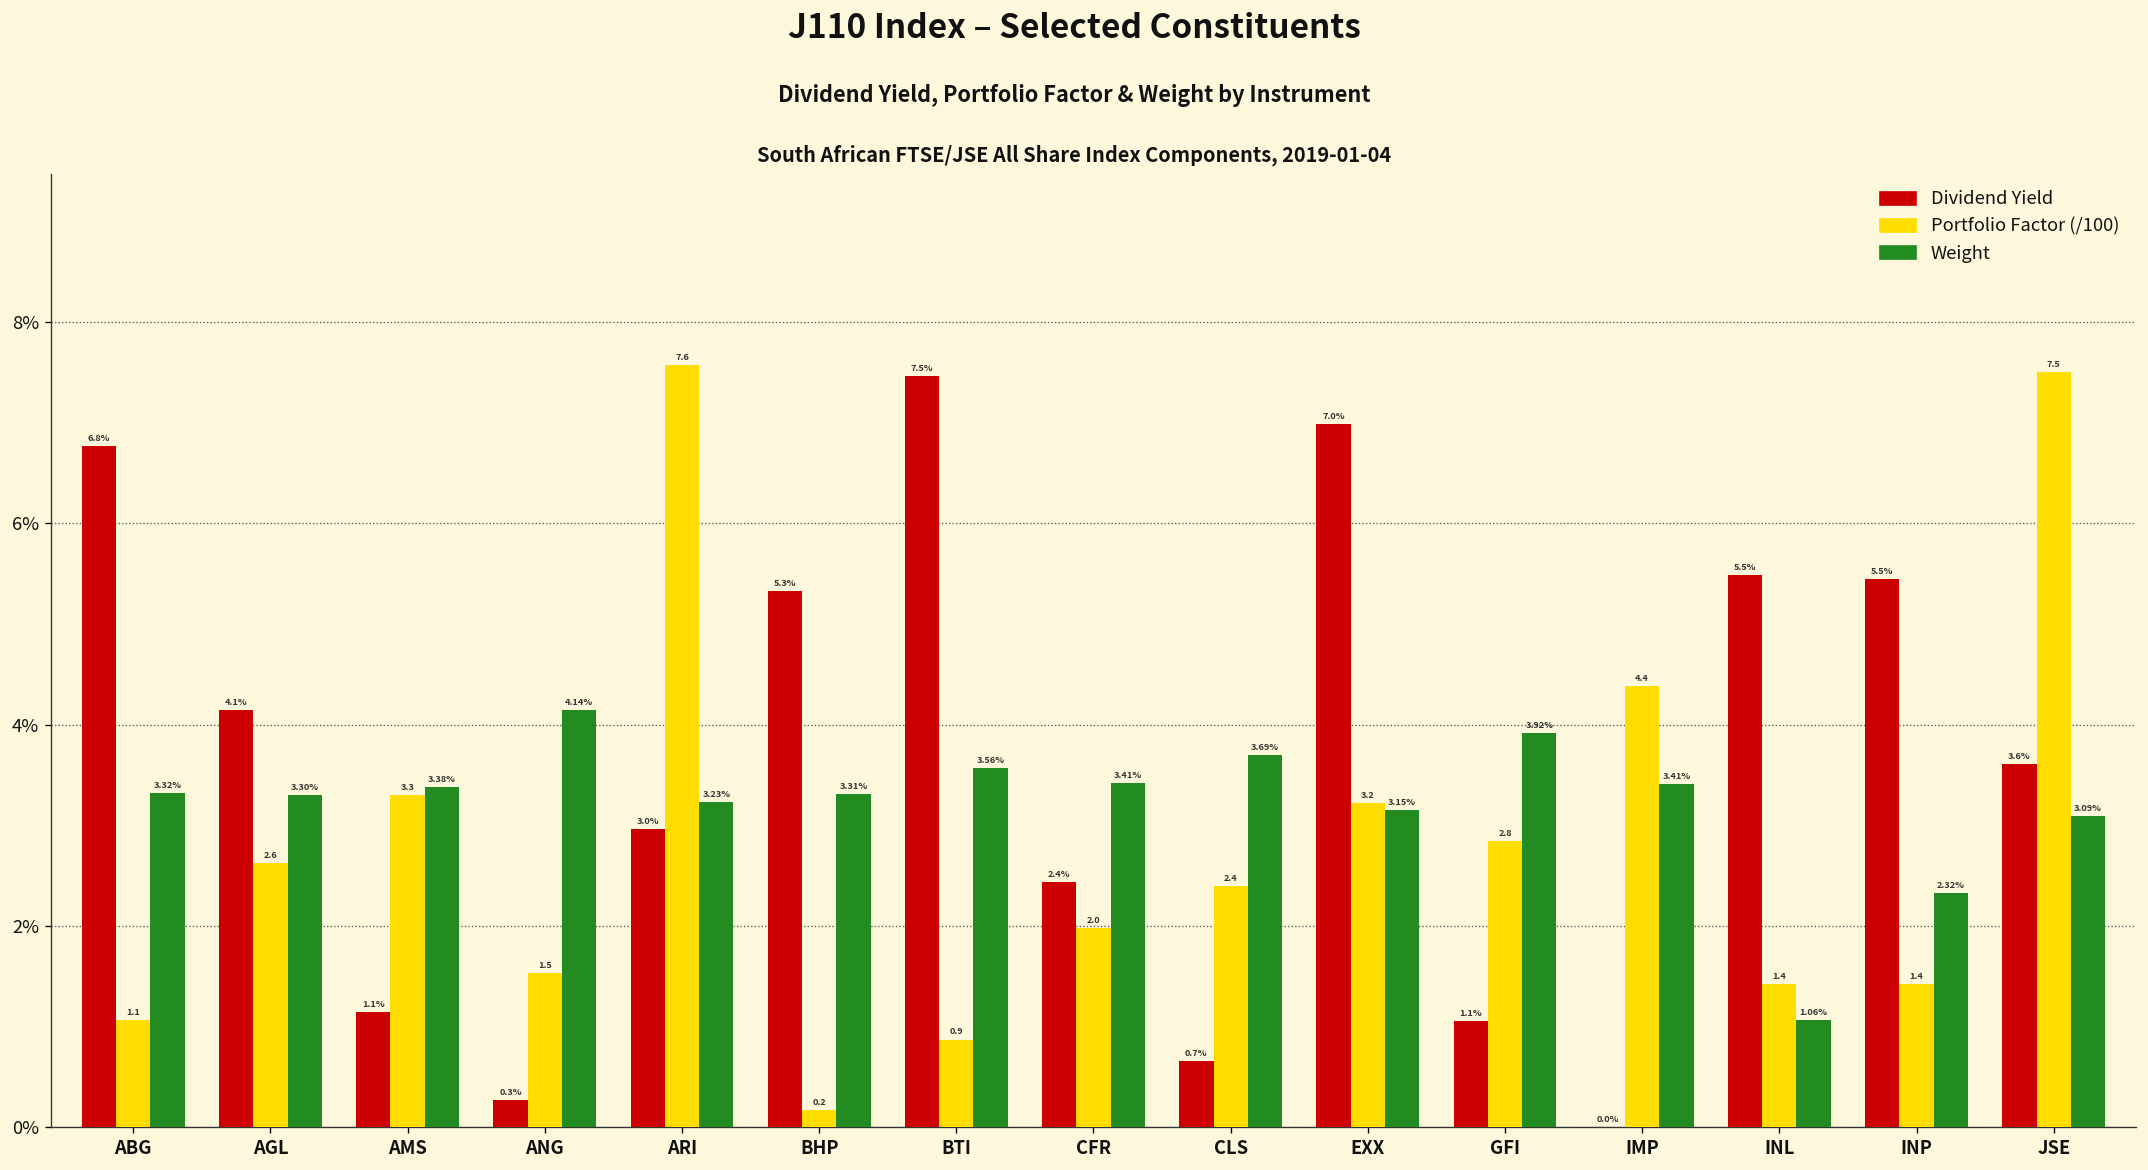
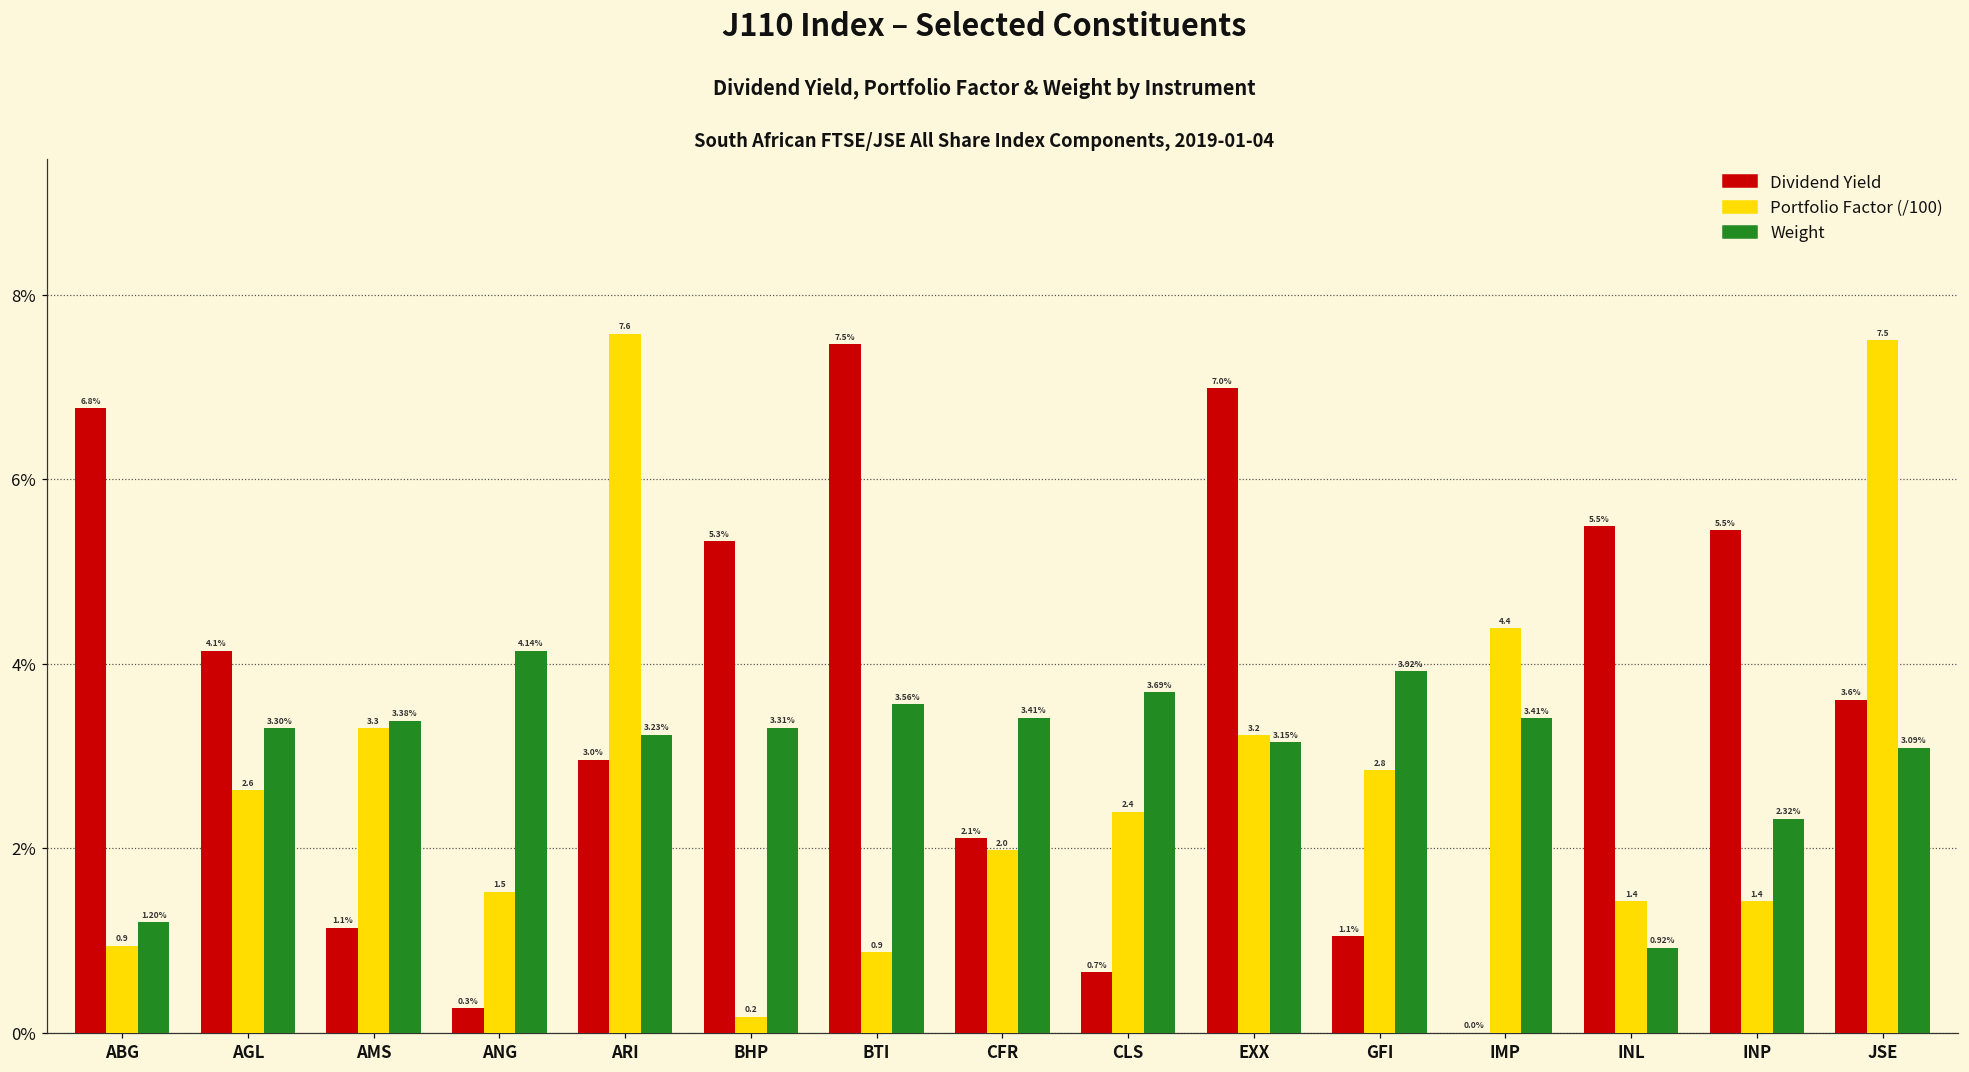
Portfolio Factor (/100), ABG: 1.1 -> 0.9
Weight, ABG: 3.32% -> 1.20%
Dividend Yield, CFR: 2.4% -> 2.1%
Weight, INL: 1.06% -> 0.92%
